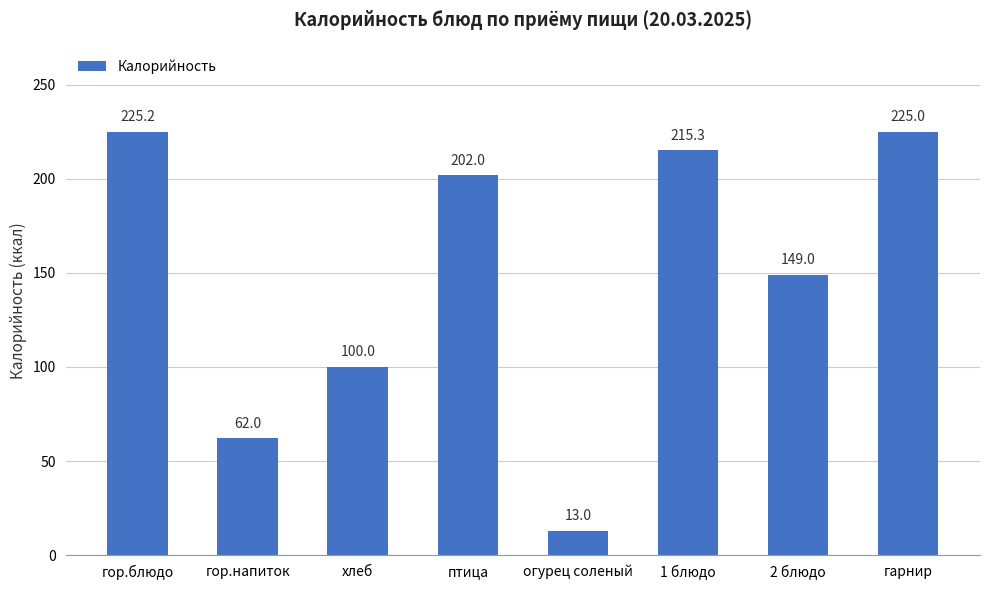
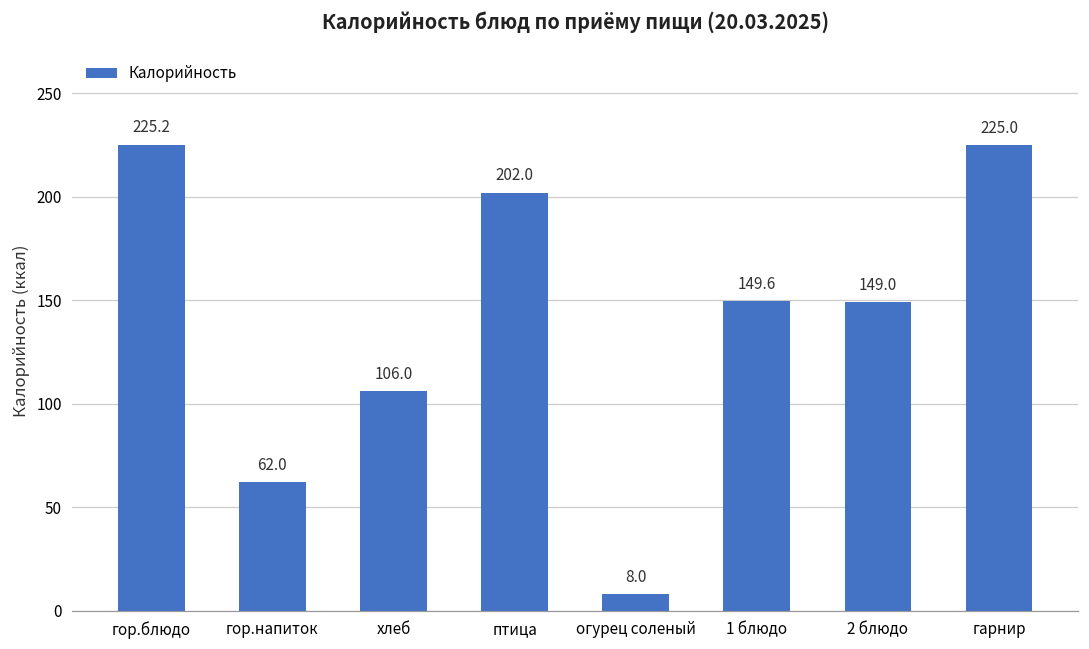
хлеб: 100.0 -> 106.0
огурец соленый: 13.0 -> 8.0
1 блюдо: 215.3 -> 149.6
